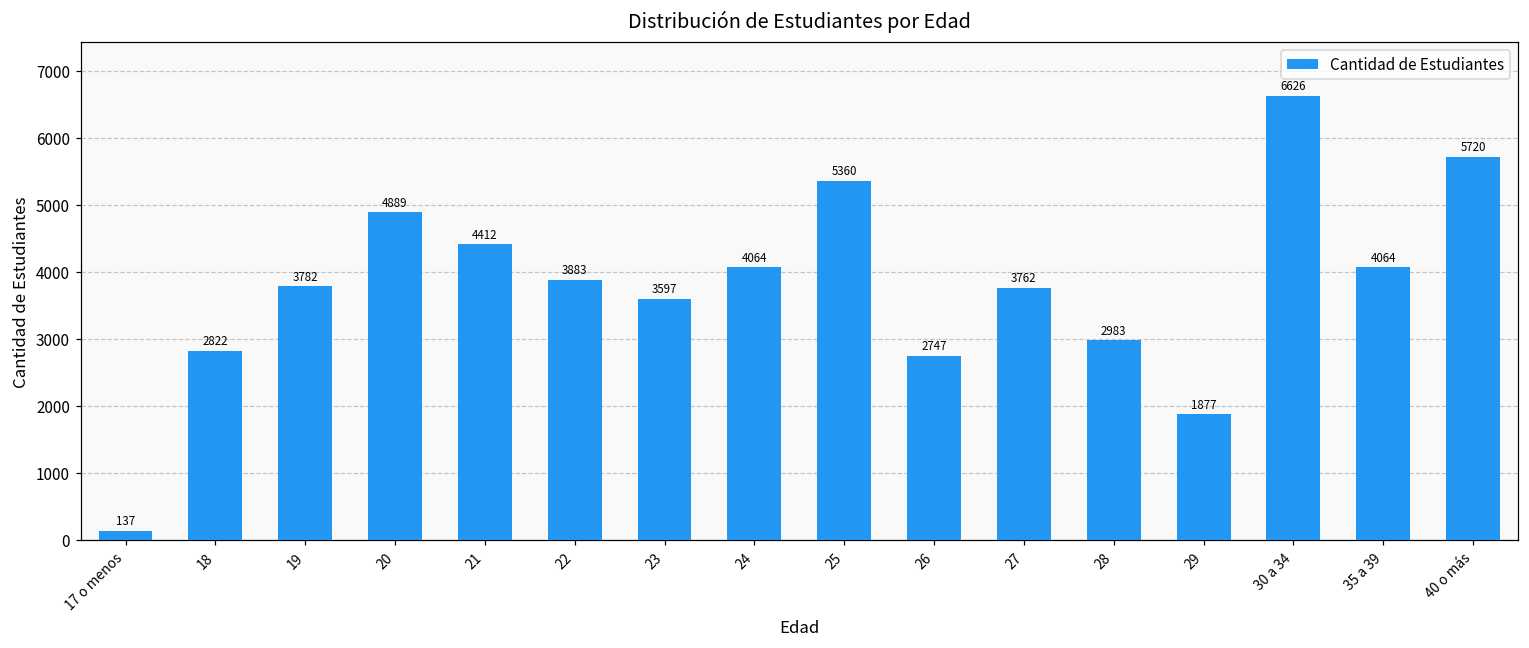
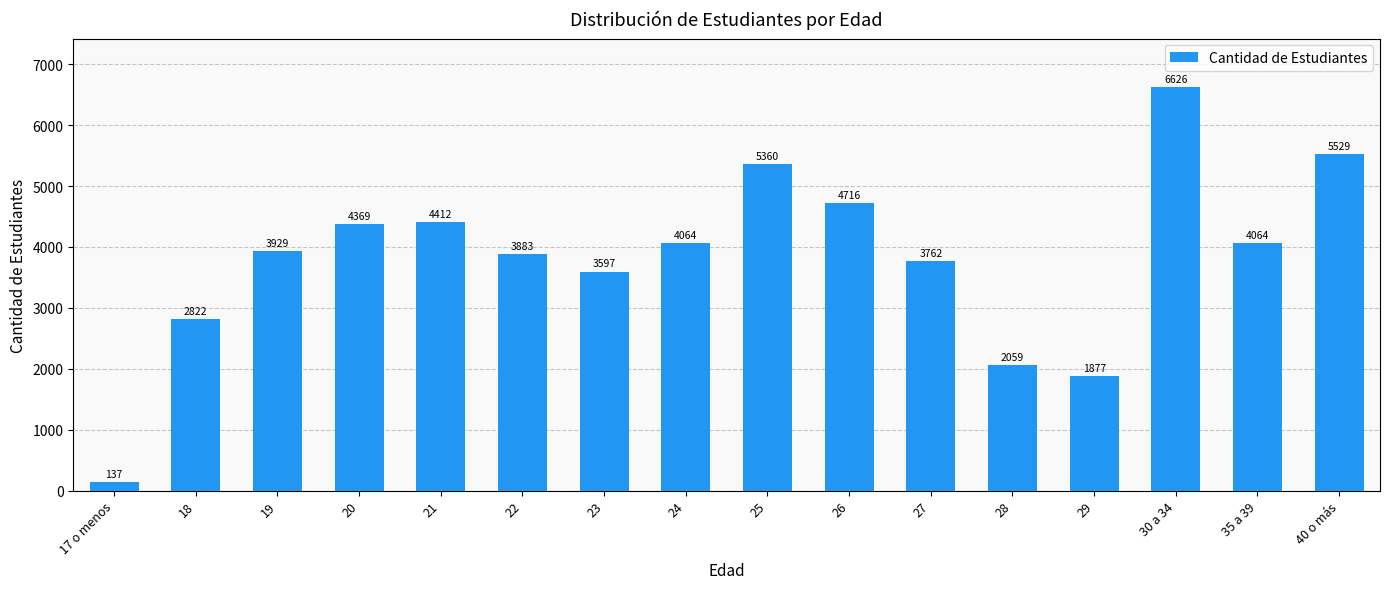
19: 3782 -> 3929
20: 4889 -> 4369
26: 2747 -> 4716
28: 2983 -> 2059
40 o más: 5720 -> 5529
